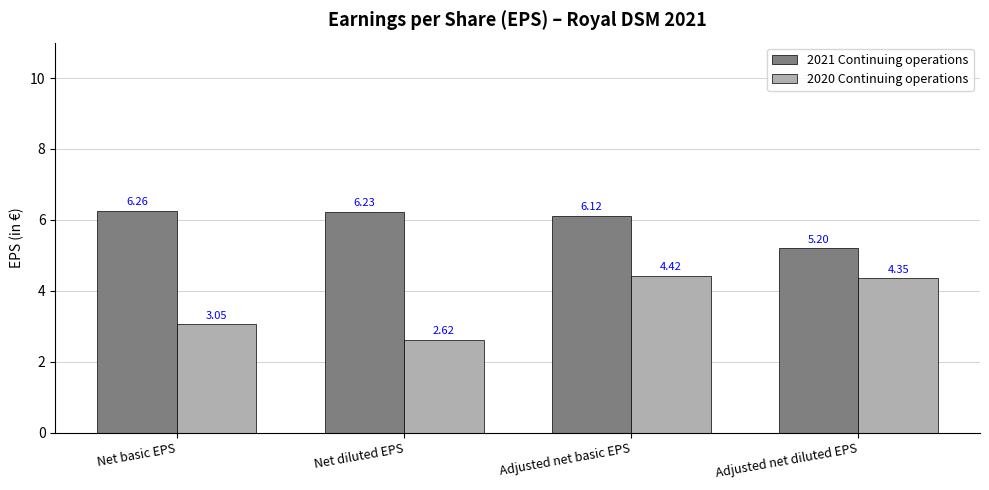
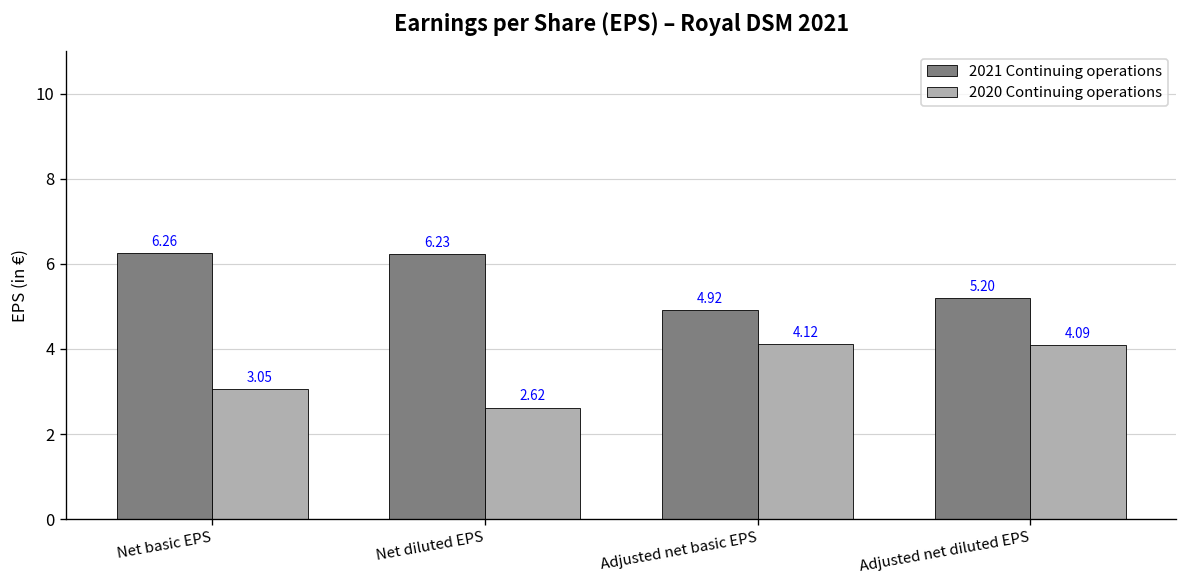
2021 Continuing operations, Adjusted net basic EPS: 6.12 -> 4.92
2020 Continuing operations, Adjusted net basic EPS: 4.42 -> 4.12
2020 Continuing operations, Adjusted net diluted EPS: 4.35 -> 4.09
